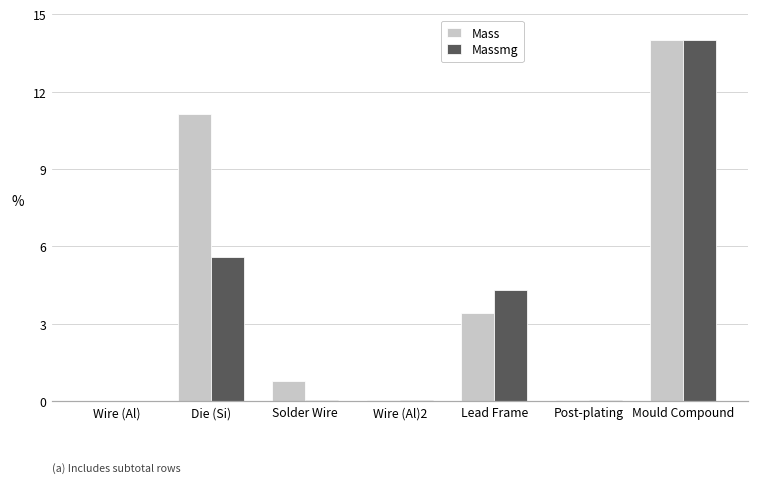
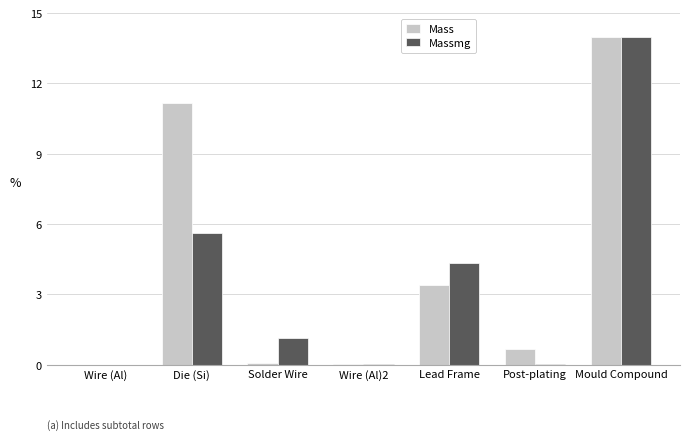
Mass, Solder Wire: 0.8 -> 0.1
Massmg, Solder Wire: 0.1 -> 1.1
Mass, Post-plating: 0.0 -> 0.7
